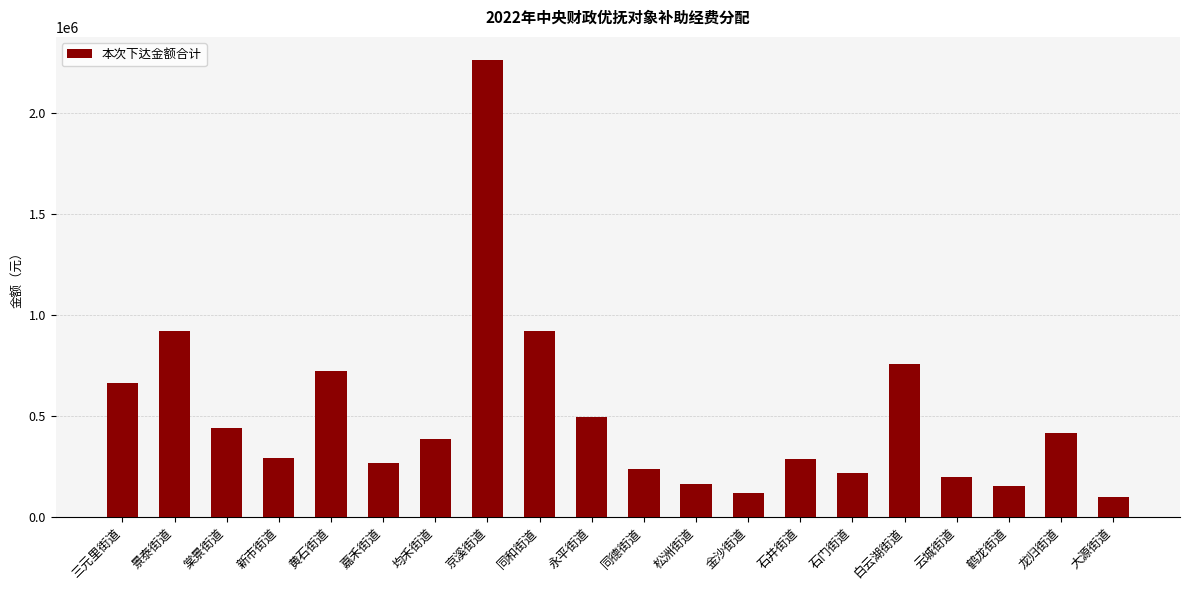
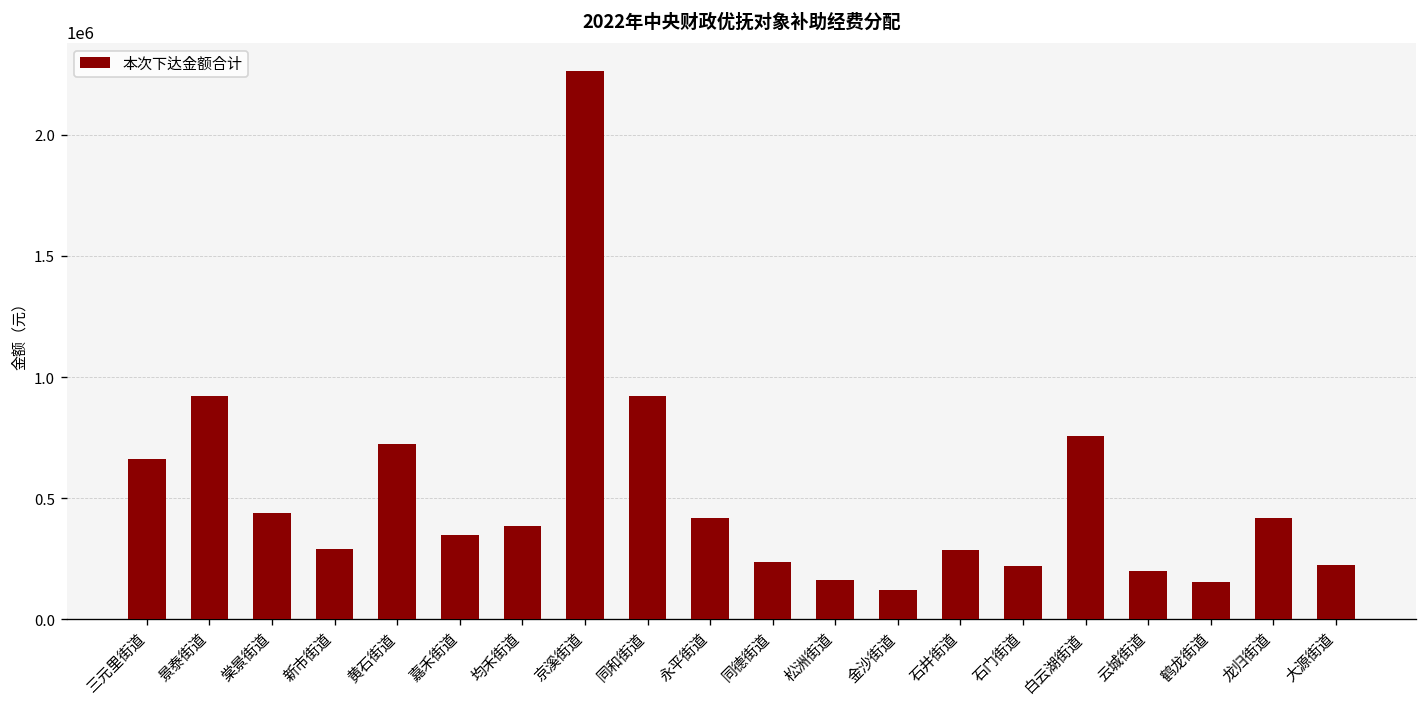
嘉禾街道: 270000 -> 350000
永平街道: 500000 -> 420000
大源街道: 100000 -> 220000
